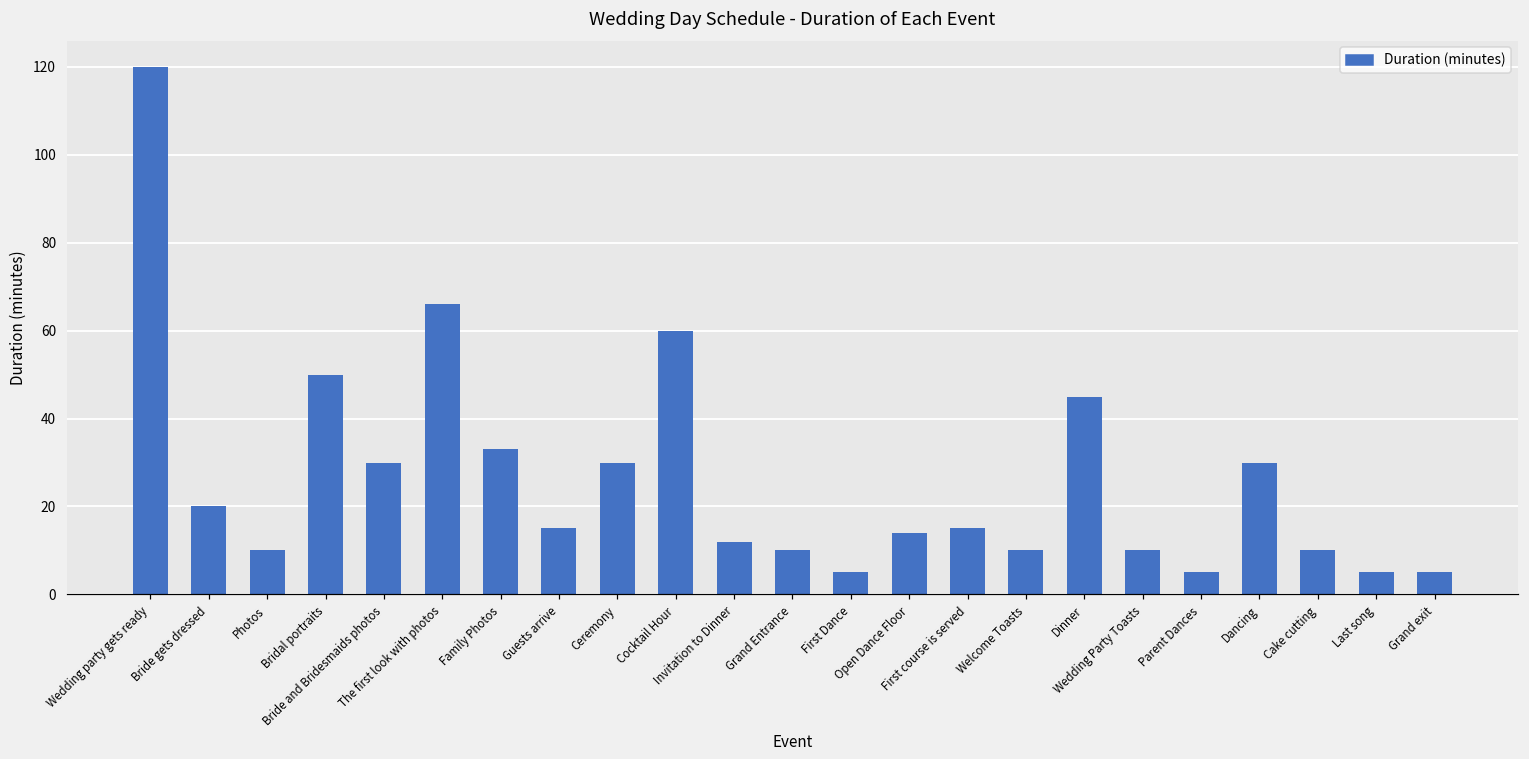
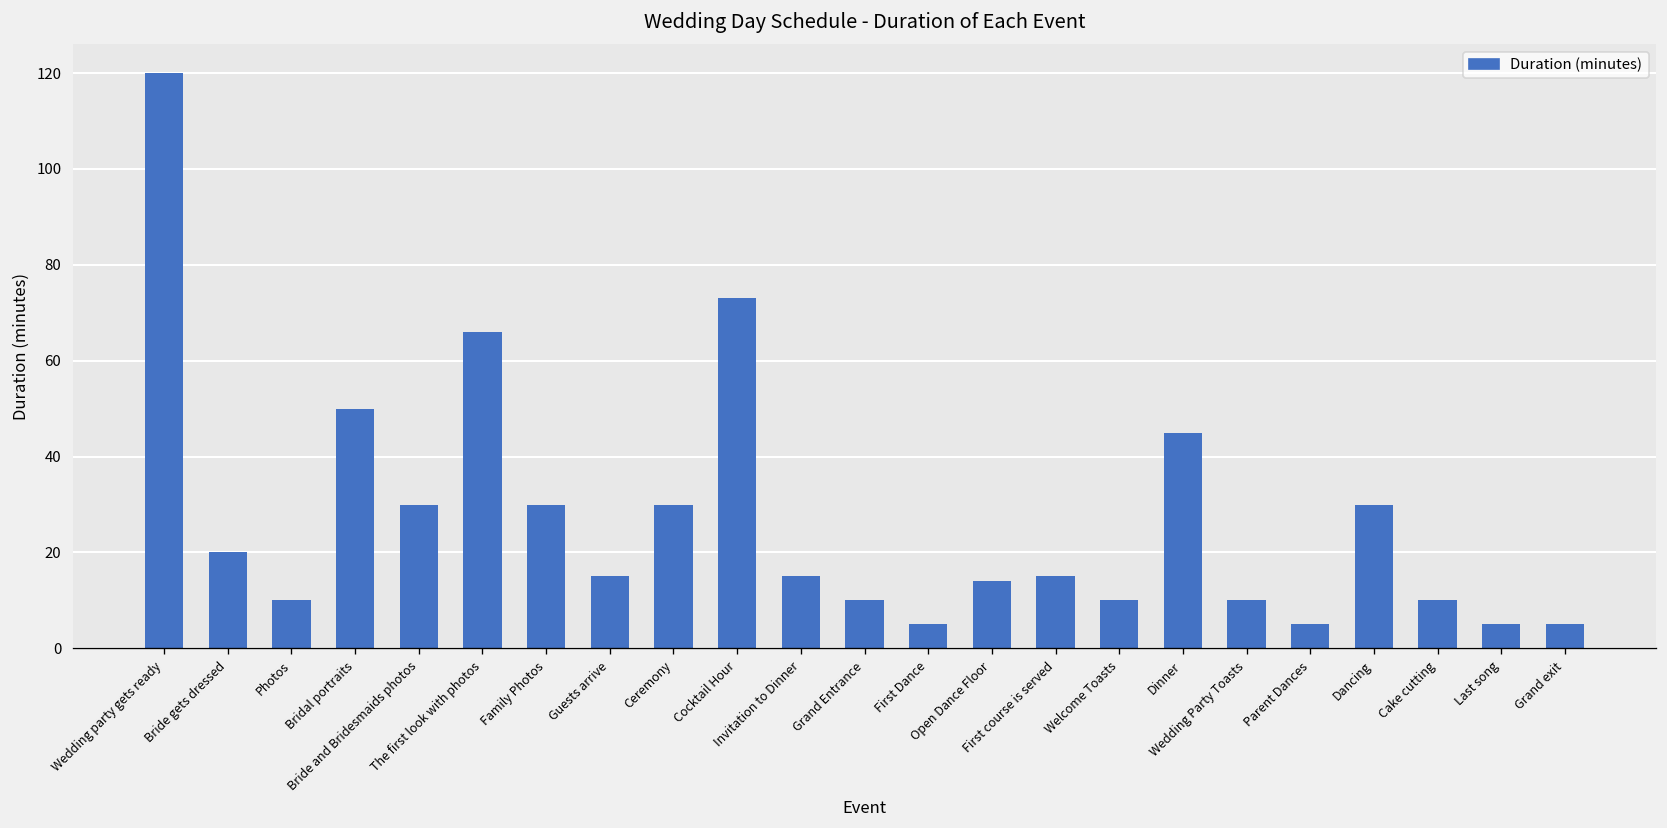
Family Photos: 33 -> 30
Cocktail Hour: 60 -> 73
Invitation to Dinner: 12 -> 15
